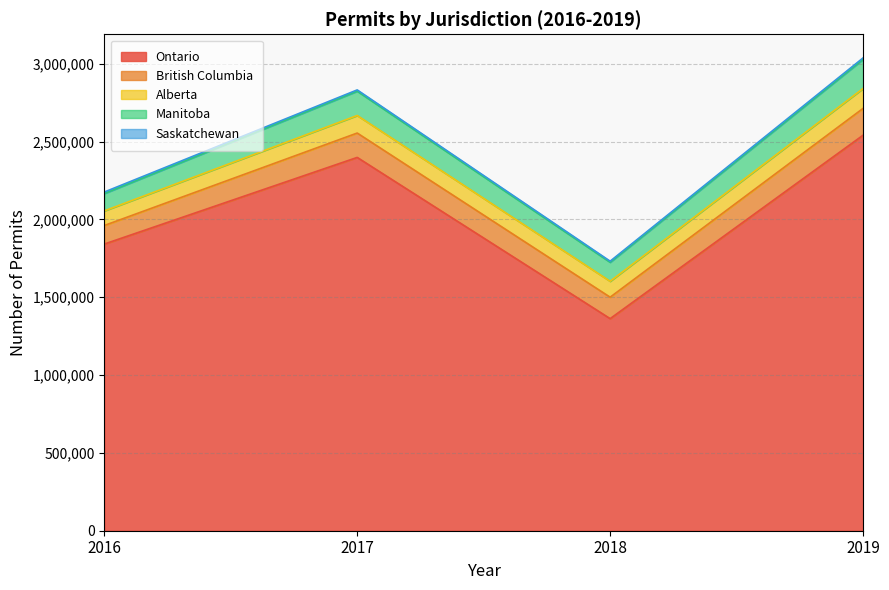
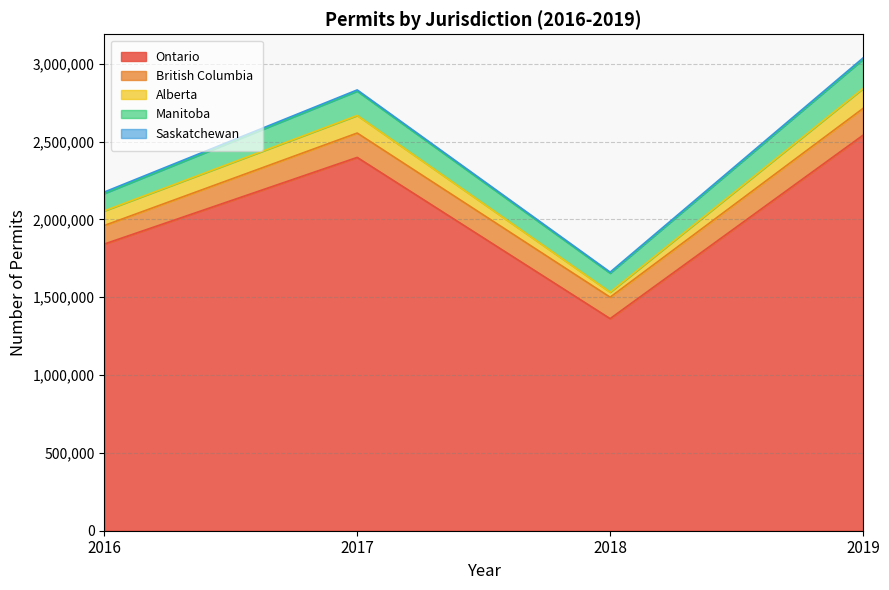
Alberta, 2018: 100,000 -> 30,000
